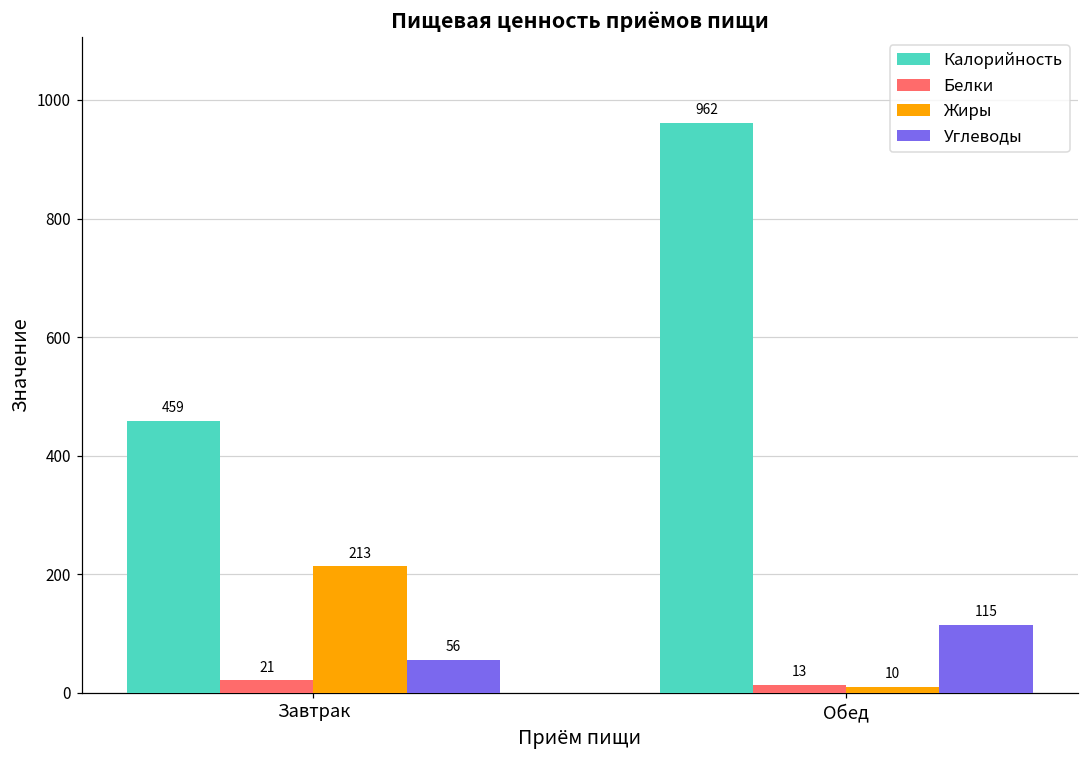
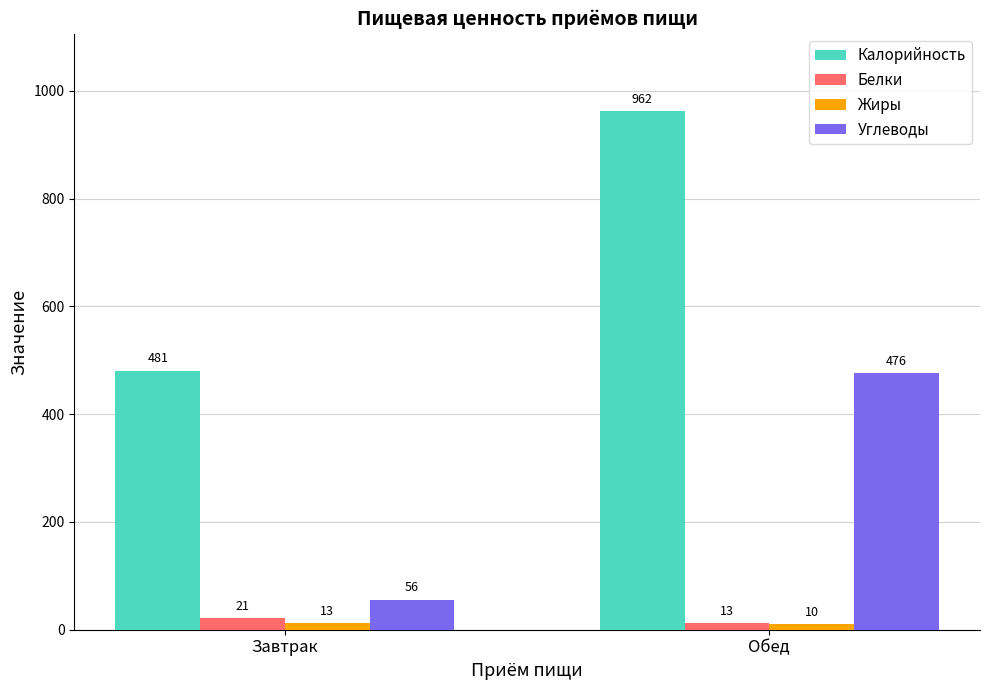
Калорийность, Завтрак: 459 -> 481
Жиры, Завтрак: 213 -> 13
Углеводы, Обед: 115 -> 476
